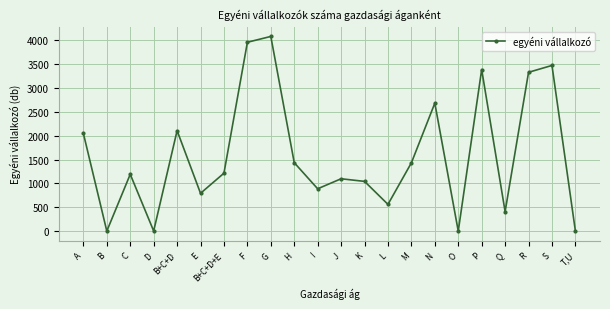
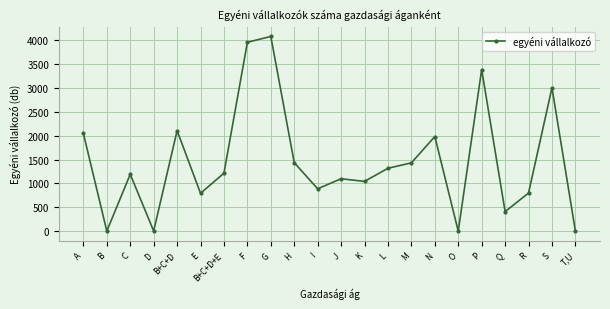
L: 600 -> 1300
N: 2700 -> 2000
R: 3300 -> 800
S: 3500 -> 3000
